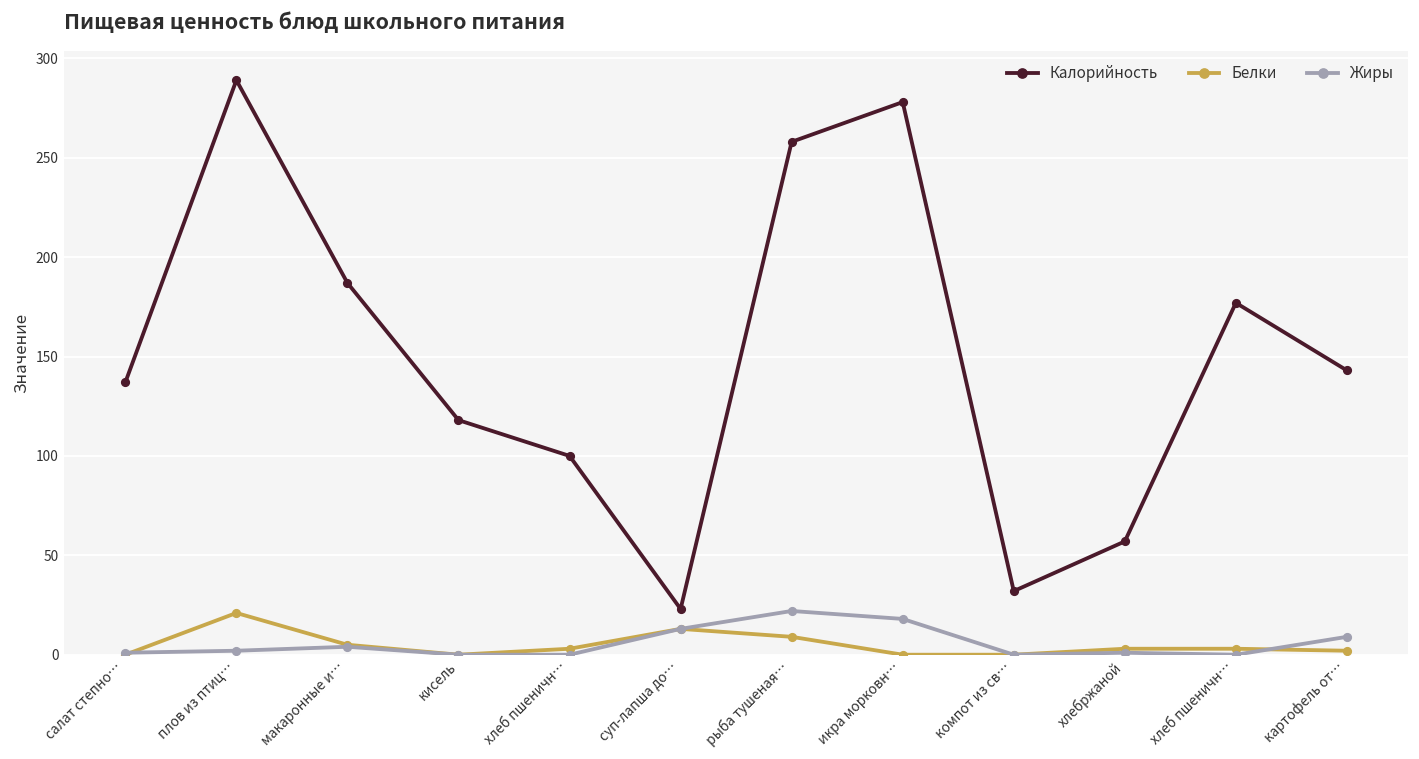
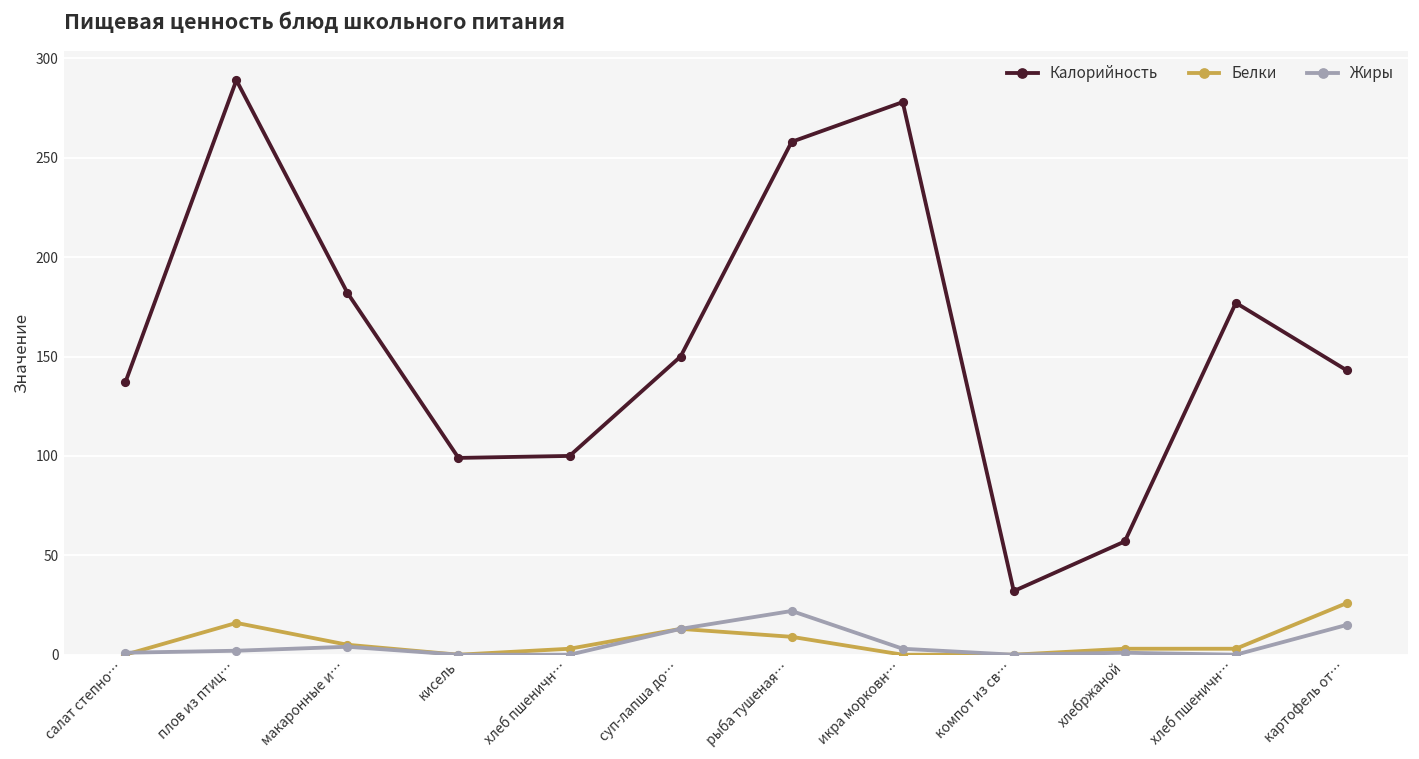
Белки, плов из птиц…: 21 -> 16
Калорийность, макаронные и…: 187 -> 182
Калорийность, кисель: 118 -> 99
Калорийность, суп-лапша до…: 23 -> 150
Жиры, икра морковн…: 18 -> 3
Белки, картофель от…: 2 -> 26
Жиры, картофель от…: 9 -> 15
